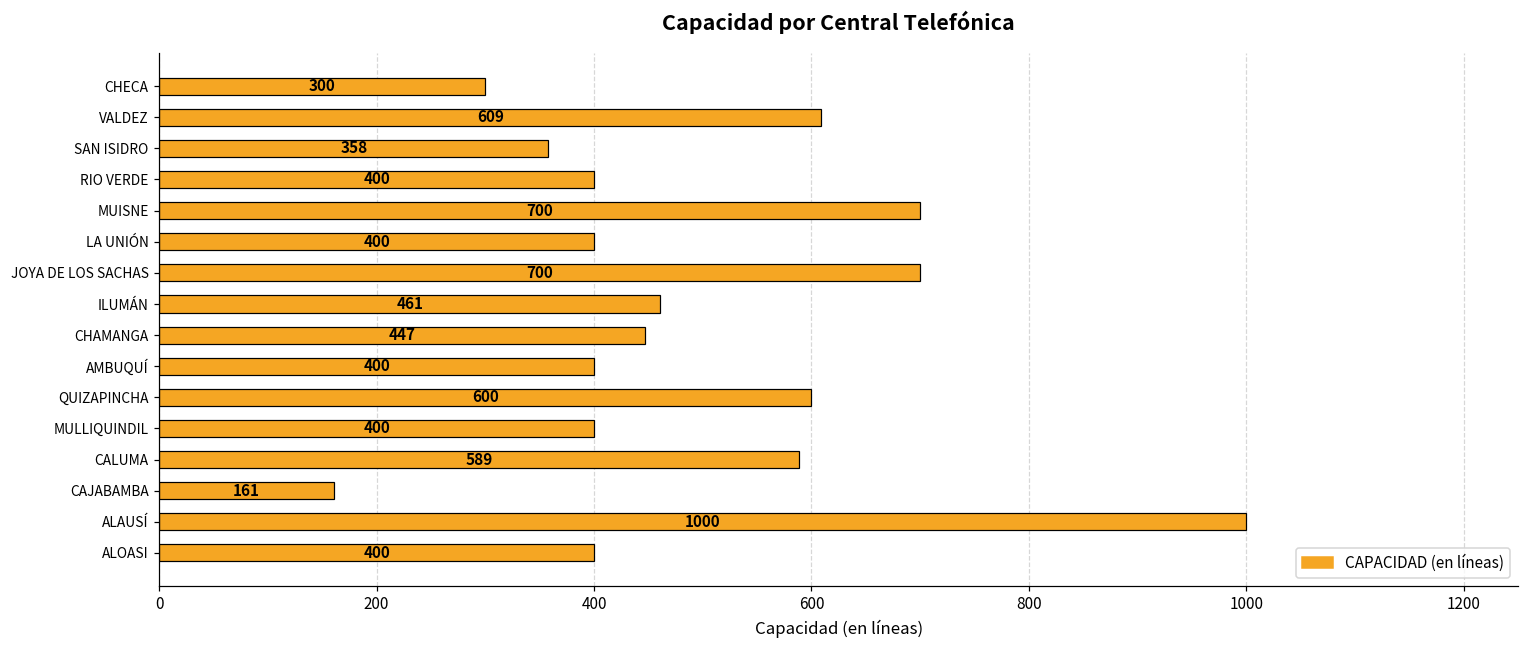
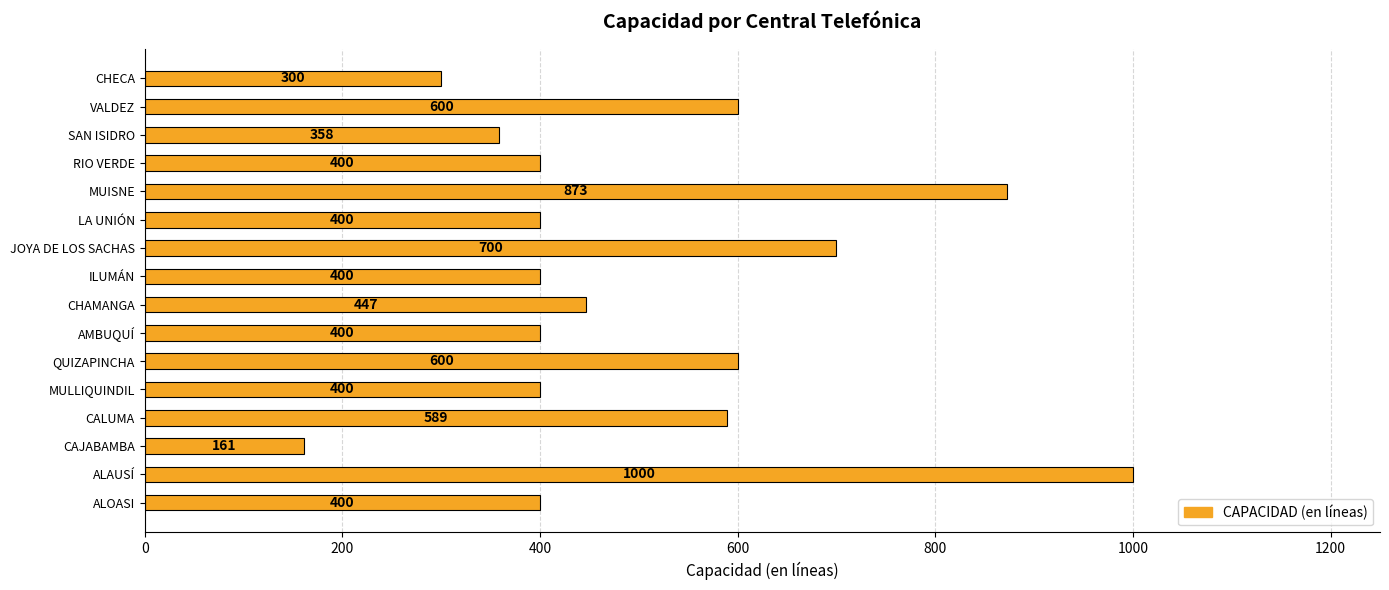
VALDEZ: 609 -> 600
MUISNE: 700 -> 873
ILUMÁN: 461 -> 400
